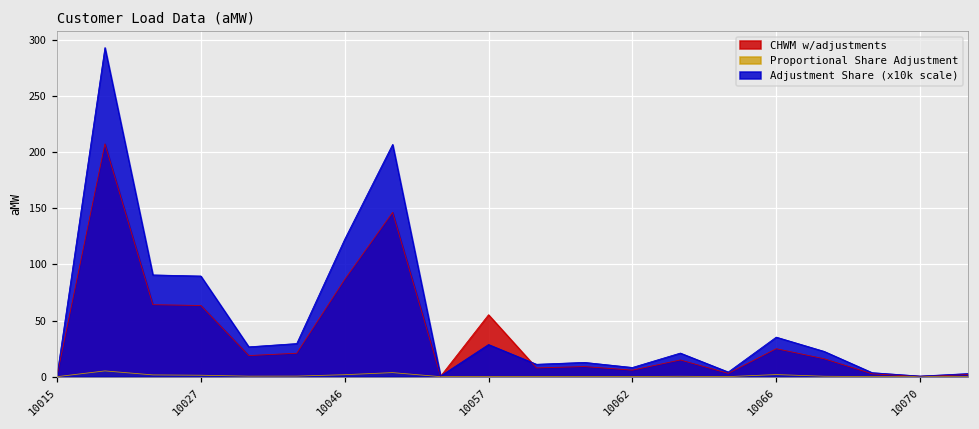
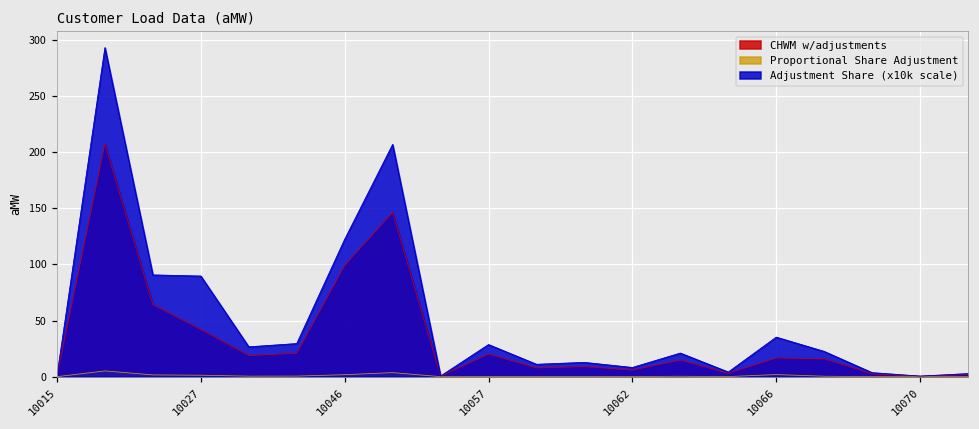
CHWM w/adjustments, 10027: 63 -> 42
CHWM w/adjustments, 10046: 87 -> 99
CHWM w/adjustments, 10057: 55 -> 20
CHWM w/adjustments, 10066: 25 -> 17
